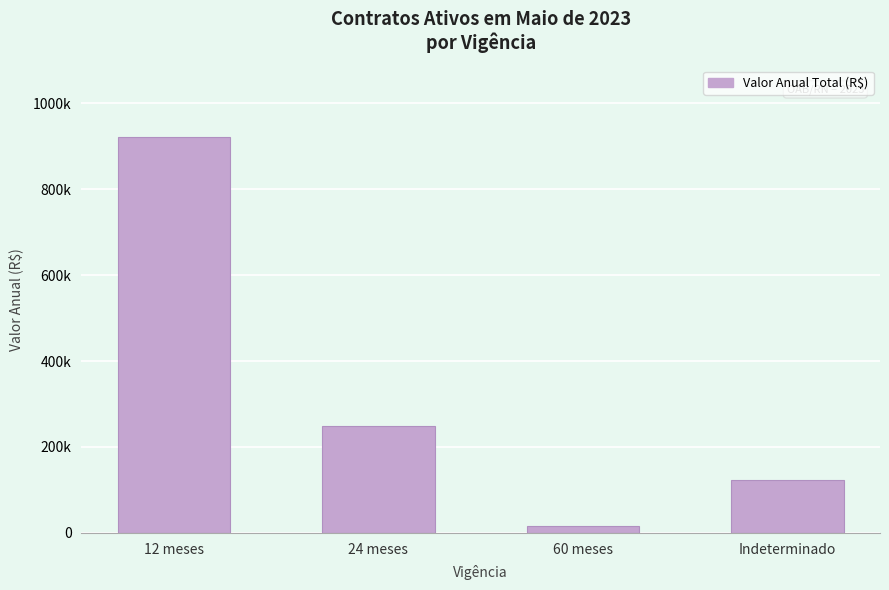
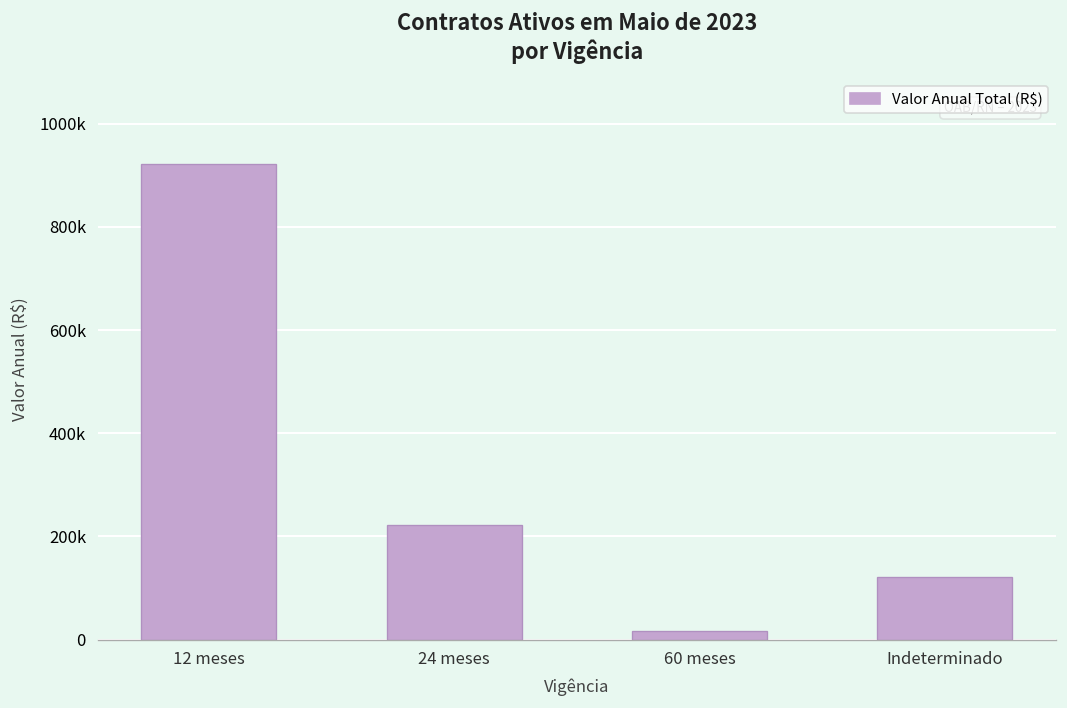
24 meses: 250000 -> 220000
